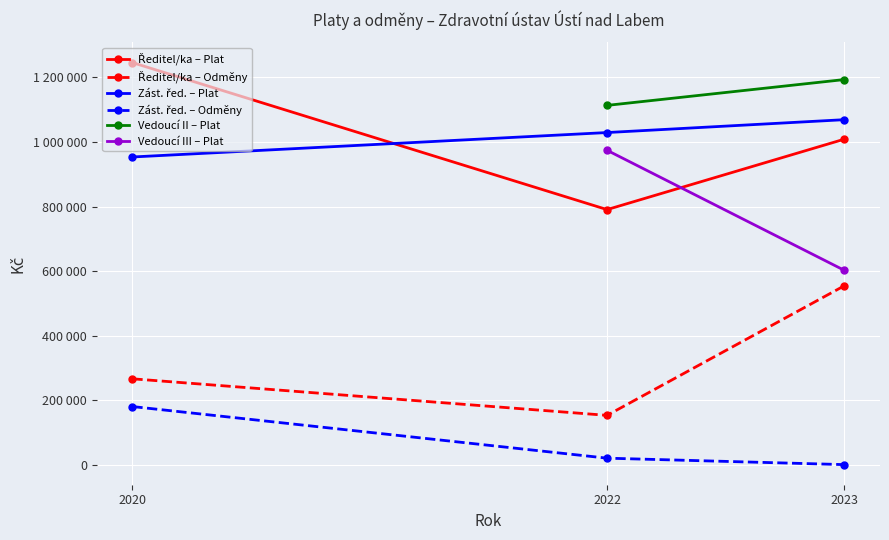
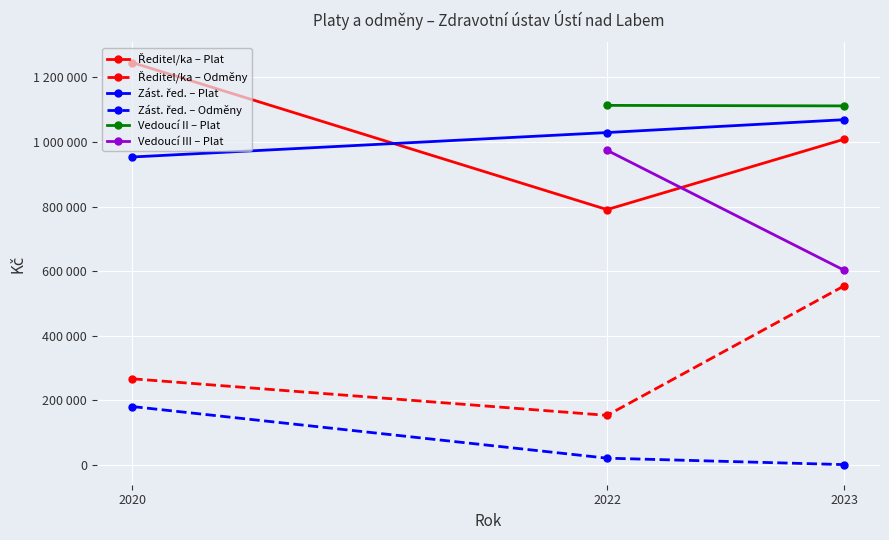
Vedoucí II – Plat, 2023: 1190000 -> 1110000
